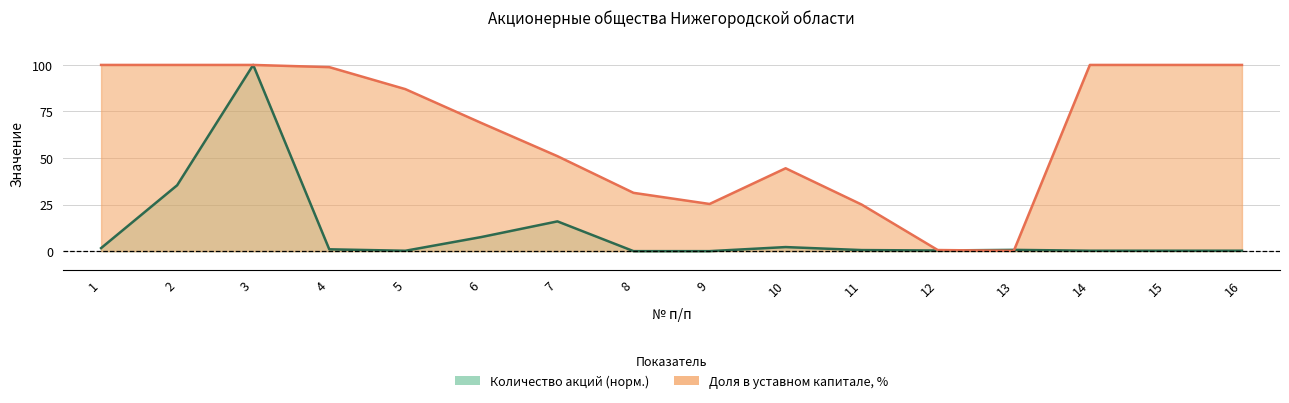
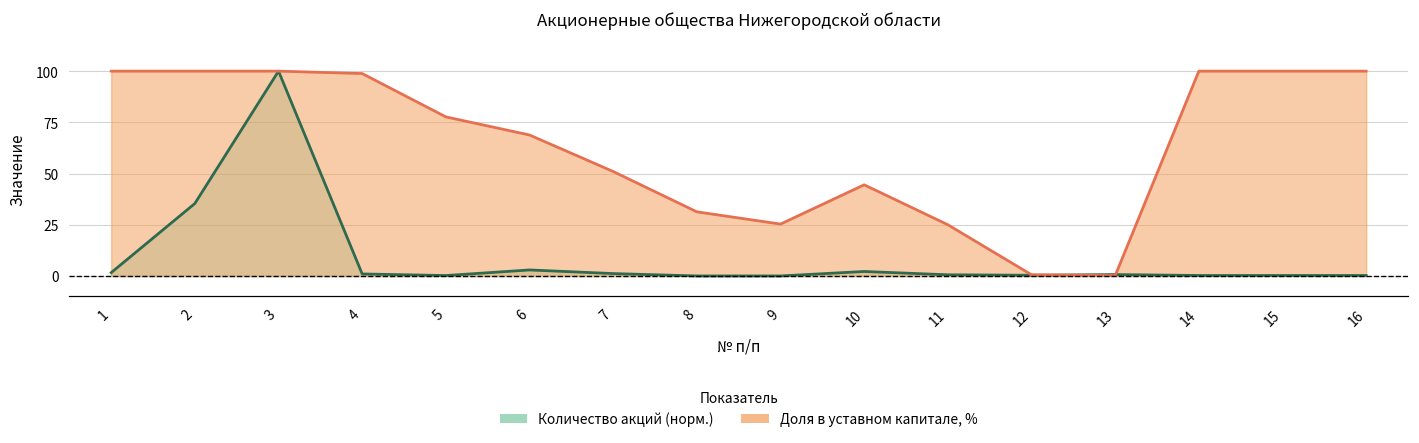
Доля в уставном капитале, %, 5: 87 -> 78
Количество акций (норм.), 6: 8 -> 3
Количество акций (норм.), 7: 16 -> 1
